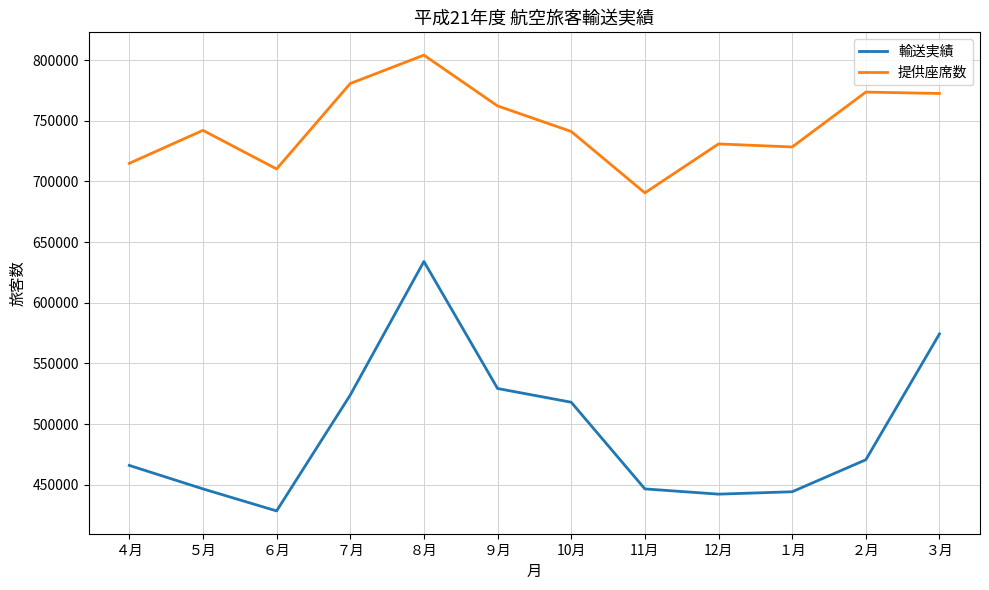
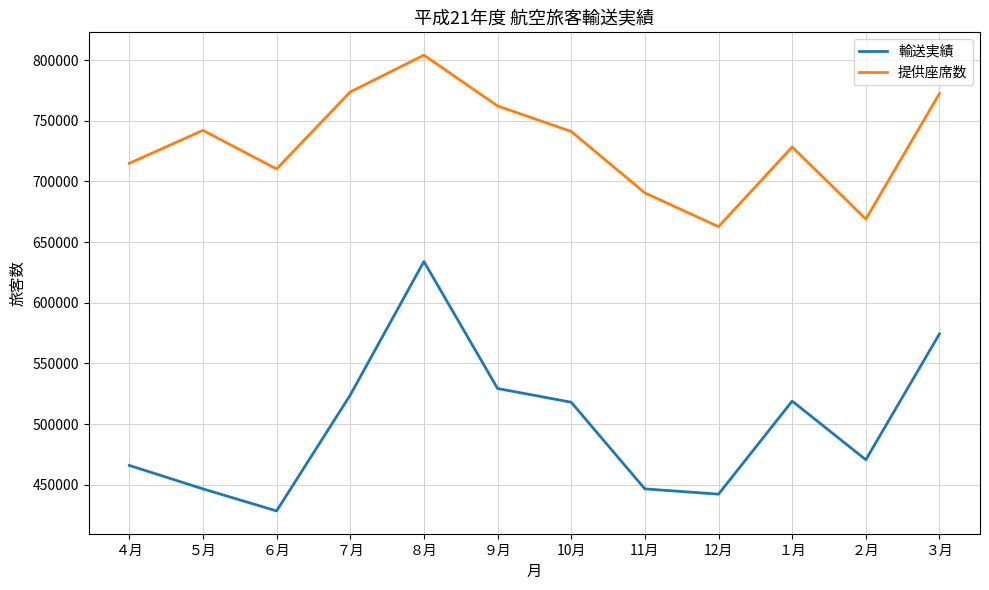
提供座席数, ７月: 781000 -> 774000
提供座席数, 12月: 731000 -> 663000
輸送実績, １月: 444000 -> 519000
提供座席数, ２月: 774000 -> 669000
